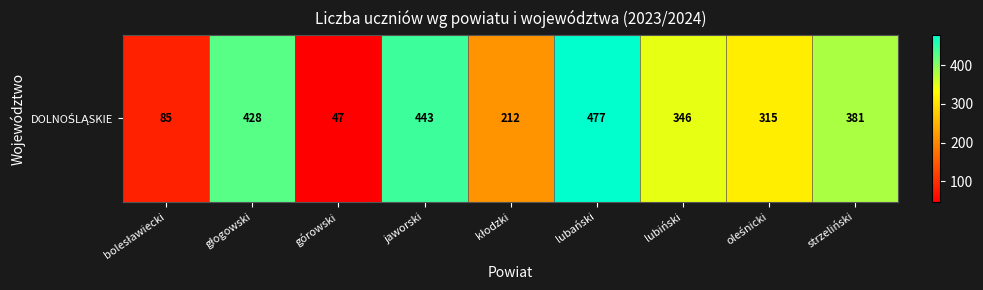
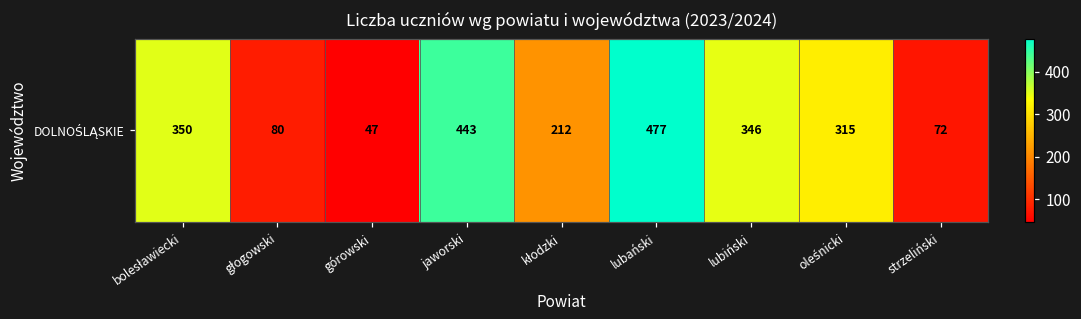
DOLNOŚLĄSKIE, bolesławiecki: 85 -> 350
DOLNOŚLĄSKIE, głogowski: 428 -> 80
DOLNOŚLĄSKIE, strzeliński: 381 -> 72
